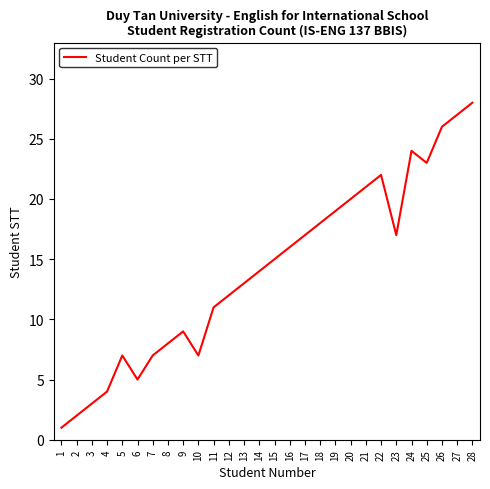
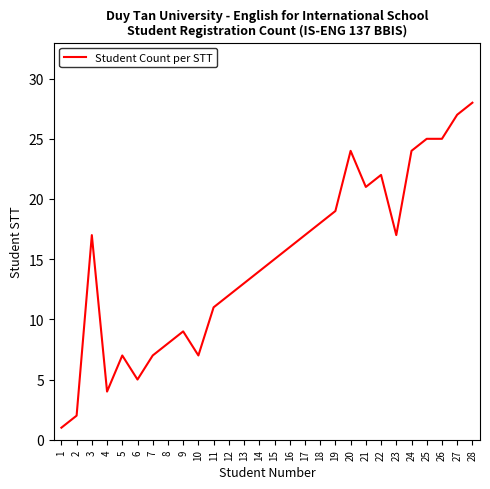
3: 3 -> 17
20: 20 -> 24
25: 23 -> 25
26: 26 -> 25
